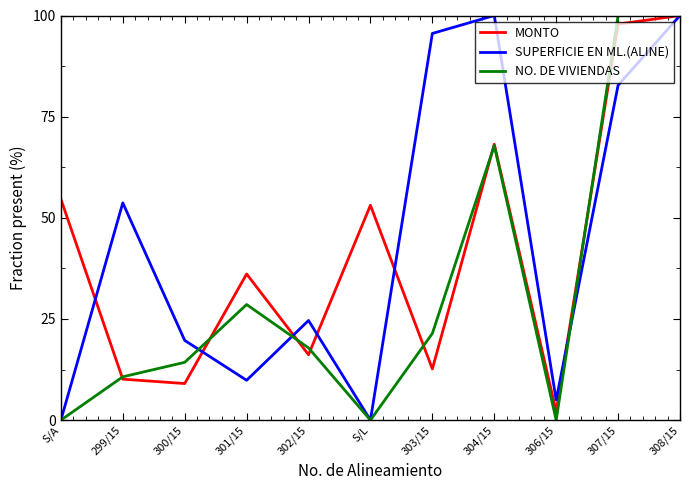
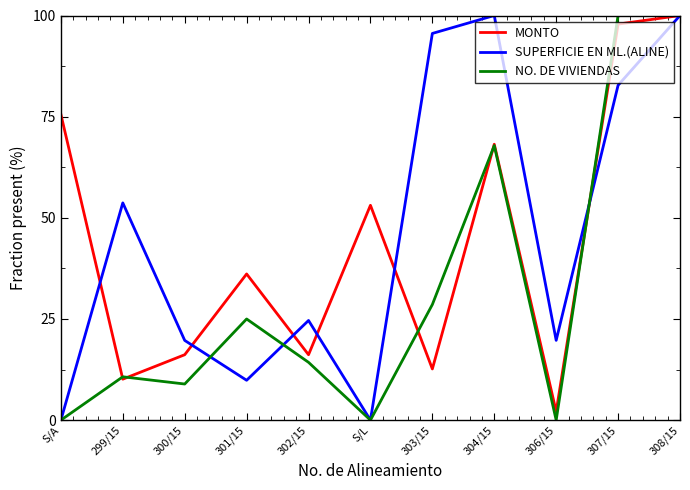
MONTO, S/A: 55 -> 76
MONTO, 300/15: 9 -> 16
NO. DE VIVIENDAS, 300/15: 14 -> 9
NO. DE VIVIENDAS, 301/15: 29 -> 25
NO. DE VIVIENDAS, 302/15: 18 -> 14
NO. DE VIVIENDAS, 303/15: 21 -> 29
SUPERFICIE EN ML.(ALINE), 306/15: 5 -> 20
